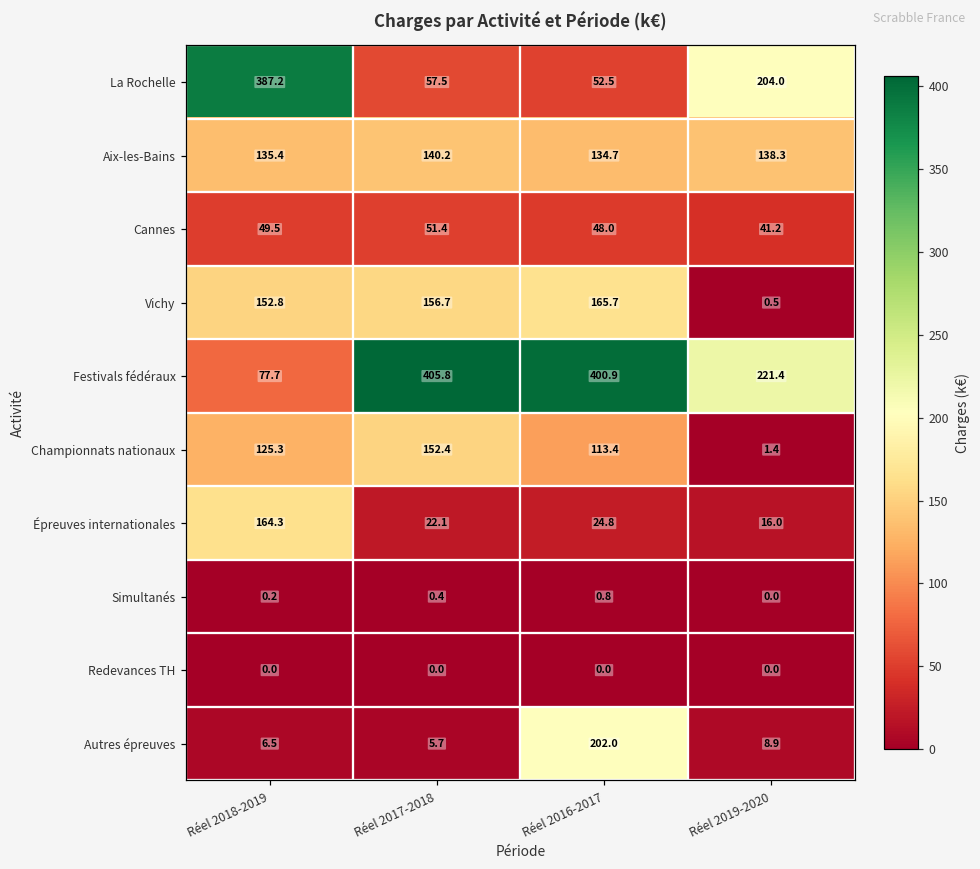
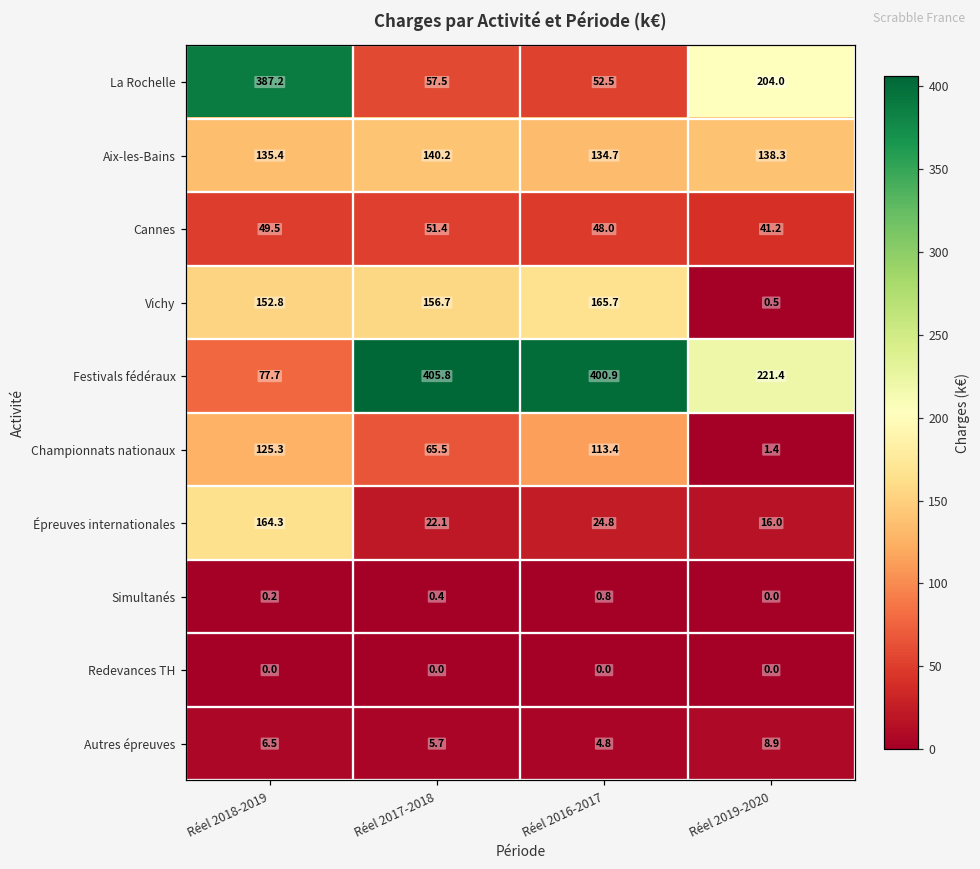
Championnats nationaux, Réel 2017-2018: 152.4 -> 65.5
Autres épreuves, Réel 2016-2017: 202.0 -> 4.8
